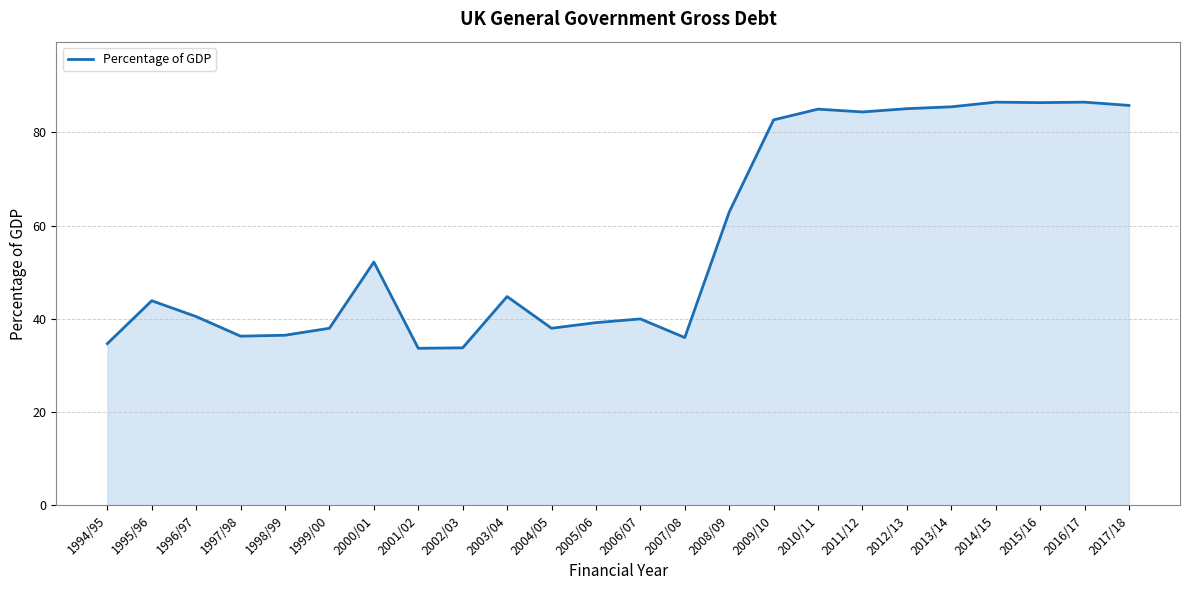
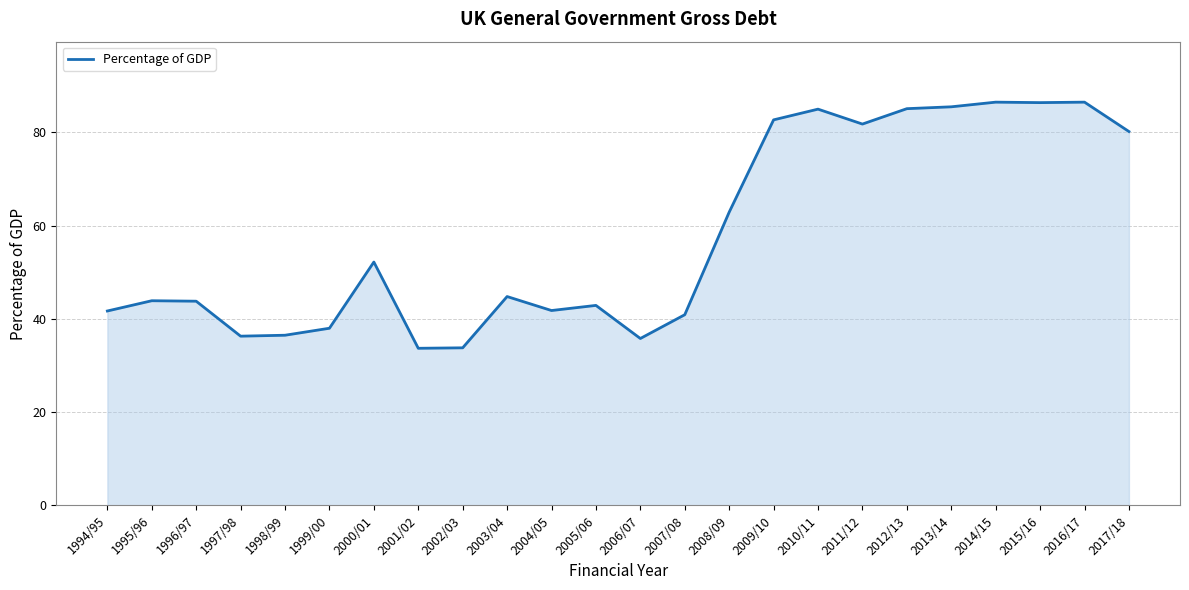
1994/95: 35 -> 42
1996/97: 41 -> 44
2004/05: 38 -> 42
2005/06: 39 -> 43
2006/07: 40 -> 36
2007/08: 36 -> 41
2011/12: 84 -> 82
2017/18: 86 -> 80
